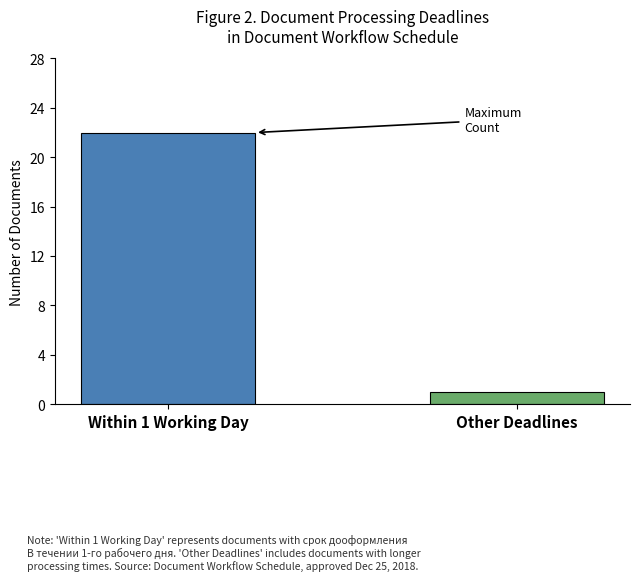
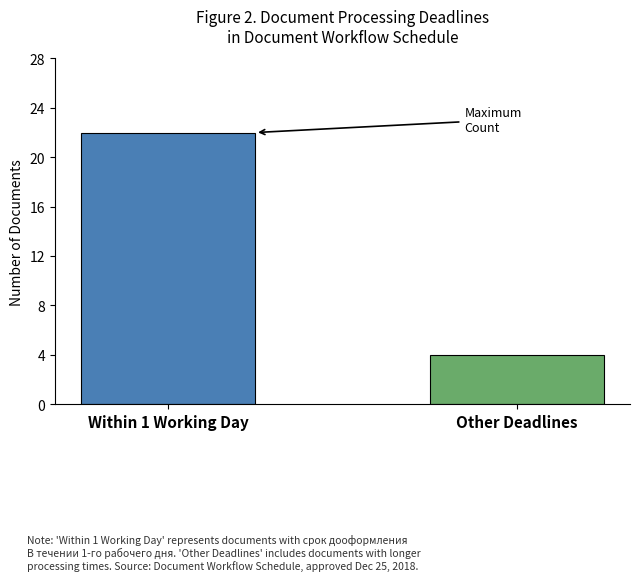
Other Deadlines: 1 -> 4
